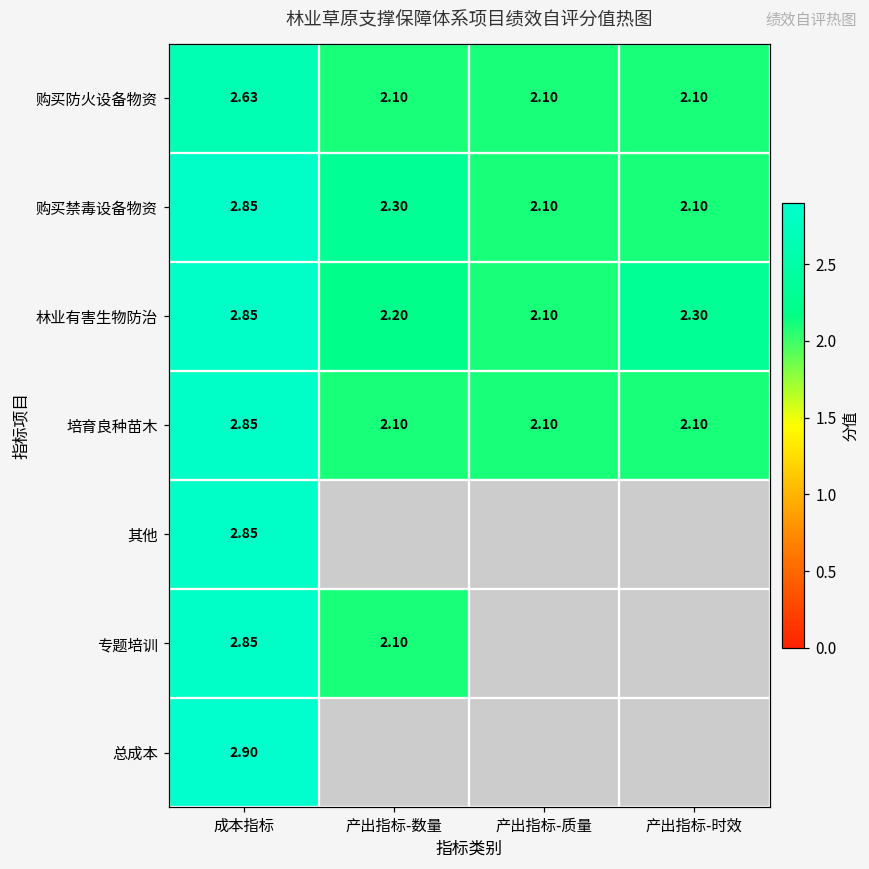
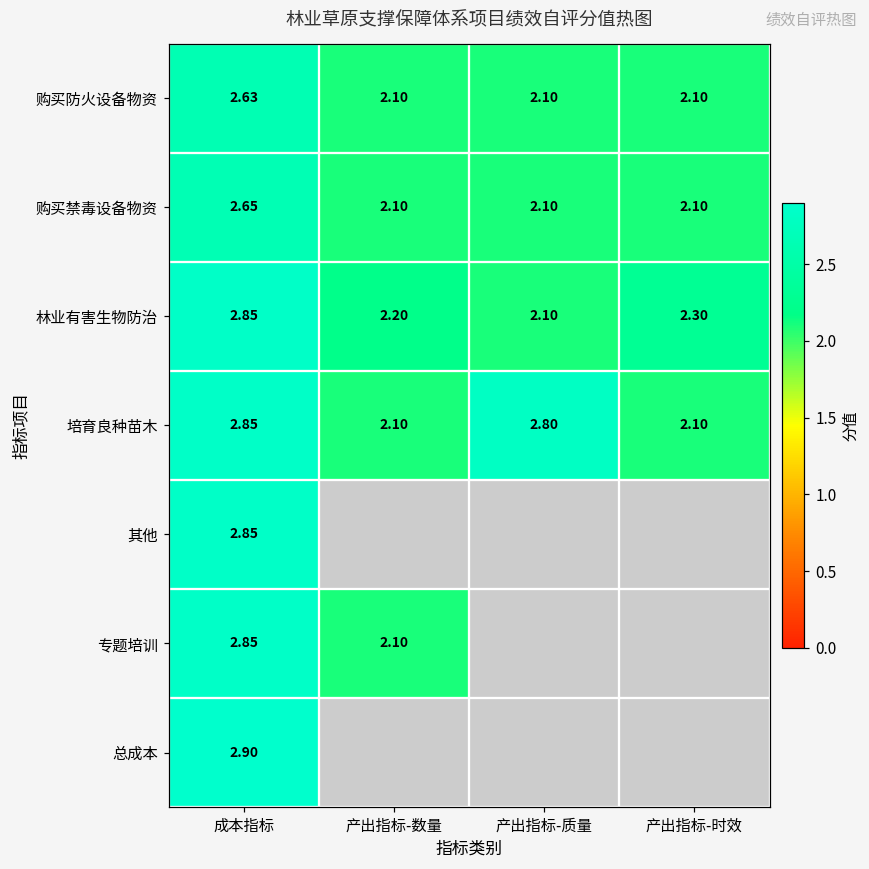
购买禁毒设备物资, 成本指标: 2.85 -> 2.65
购买禁毒设备物资, 产出指标-数量: 2.30 -> 2.10
培育良种苗木, 产出指标-质量: 2.10 -> 2.80
